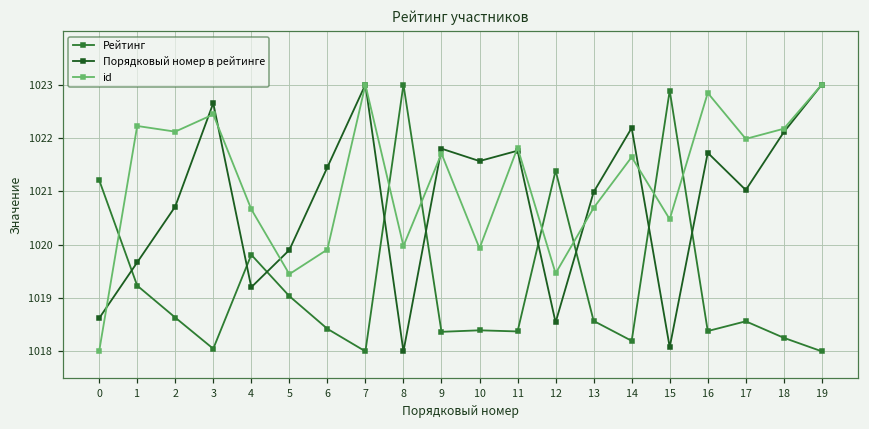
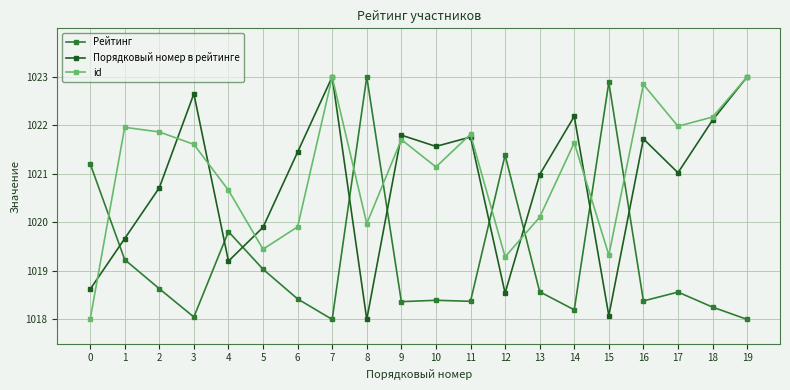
id, 1: 1022.2 -> 1022.0
id, 2: 1022.1 -> 1021.9
id, 3: 1022.4 -> 1021.6
id, 10: 1019.9 -> 1021.1
id, 12: 1019.5 -> 1019.3
id, 13: 1020.7 -> 1020.1
id, 15: 1020.5 -> 1019.3
